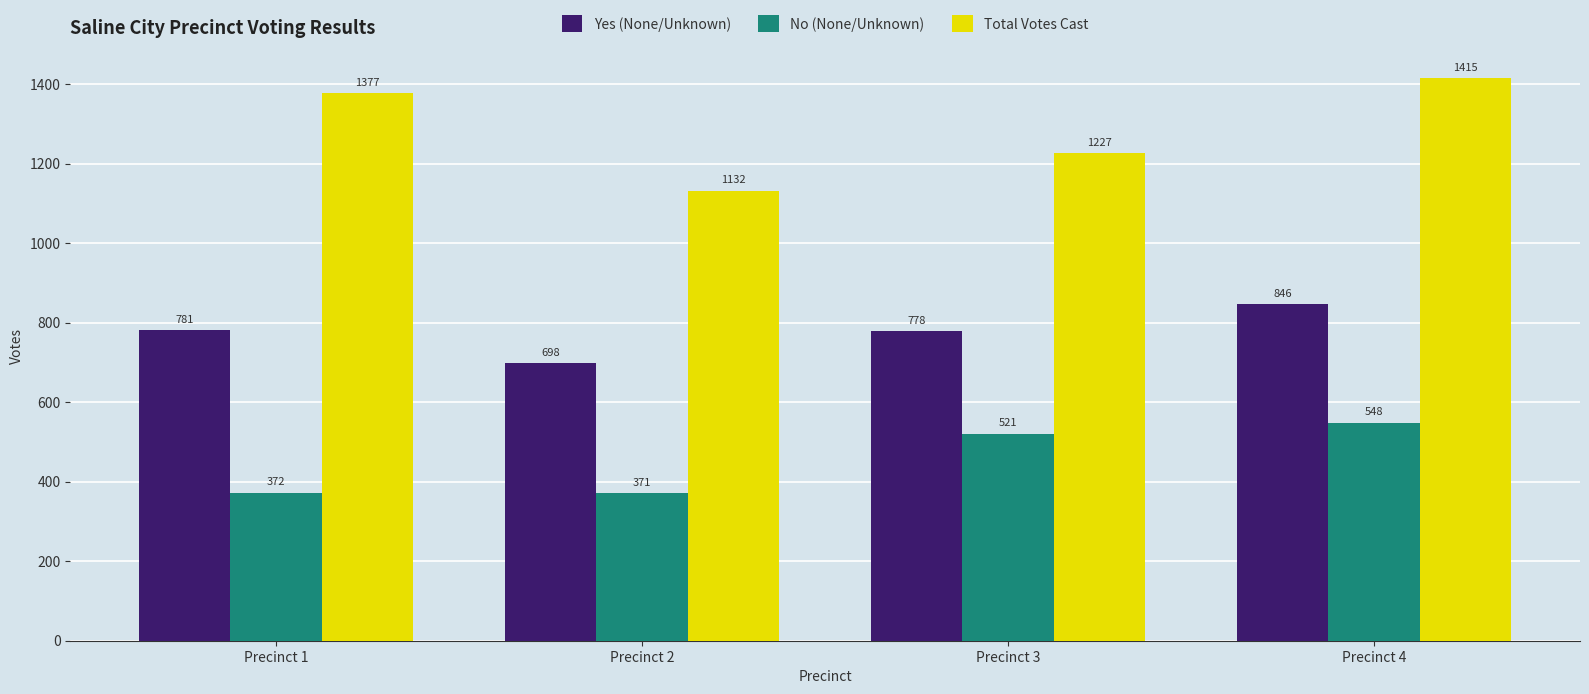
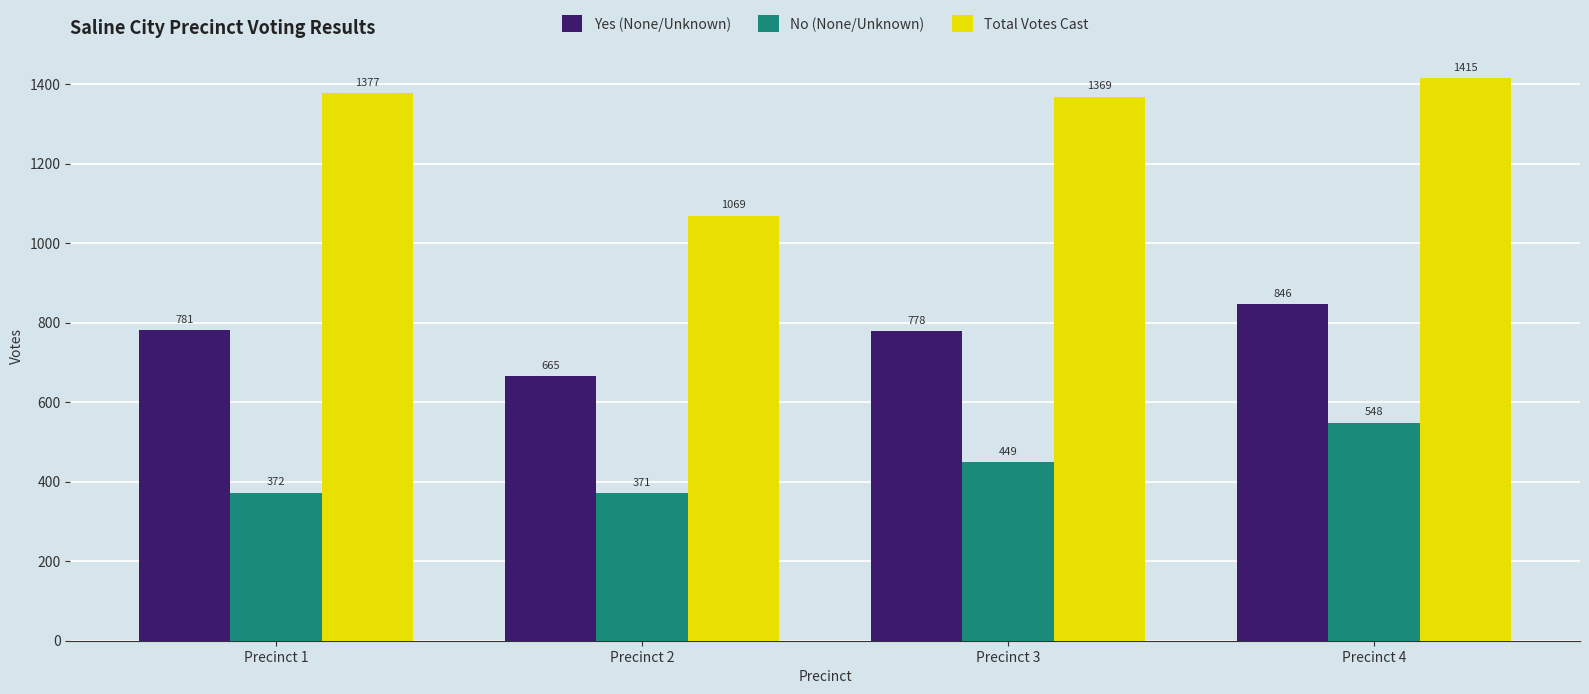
Yes (None/Unknown), Precinct 2: 698 -> 665
Total Votes Cast, Precinct 2: 1132 -> 1069
No (None/Unknown), Precinct 3: 521 -> 449
Total Votes Cast, Precinct 3: 1227 -> 1369
